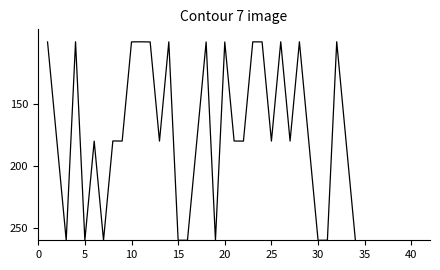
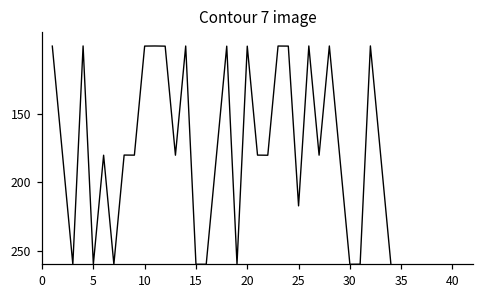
25: 180 -> 217
